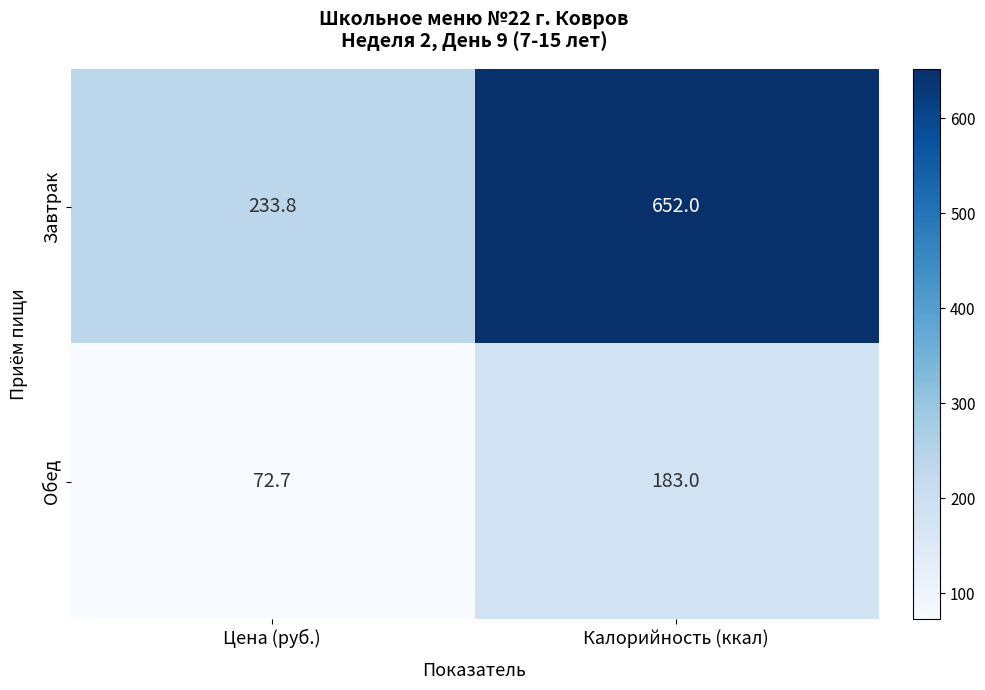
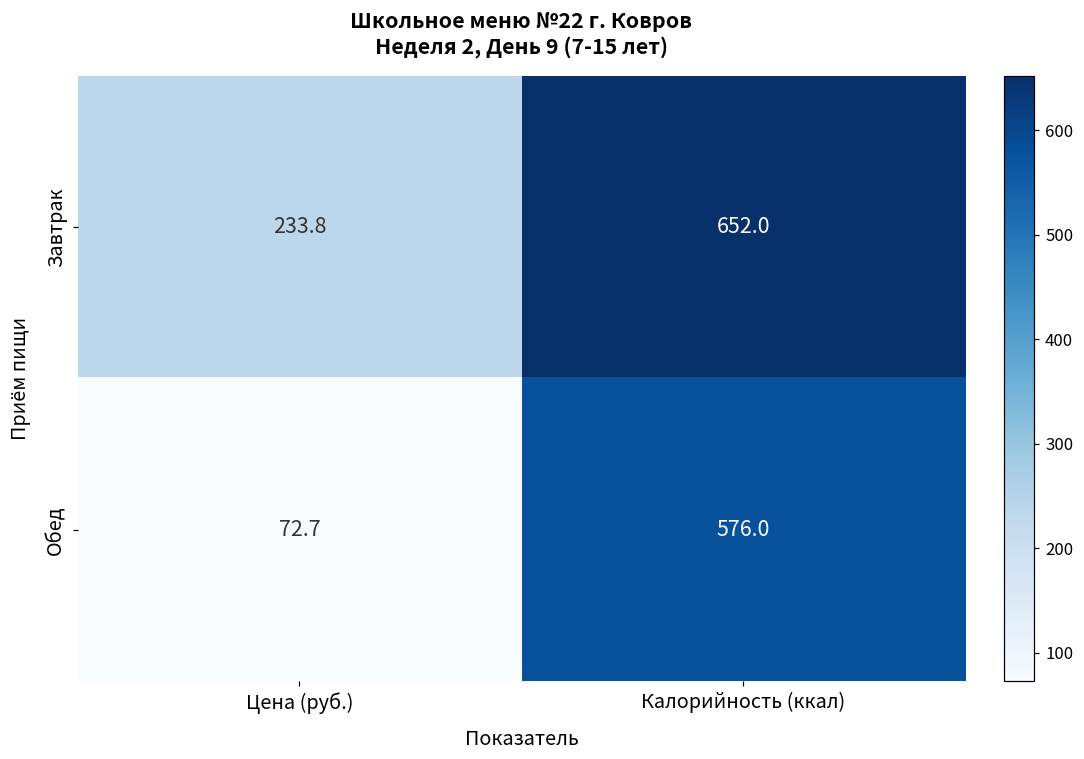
Обед, Калорийность (ккал): 183.0 -> 576.0
